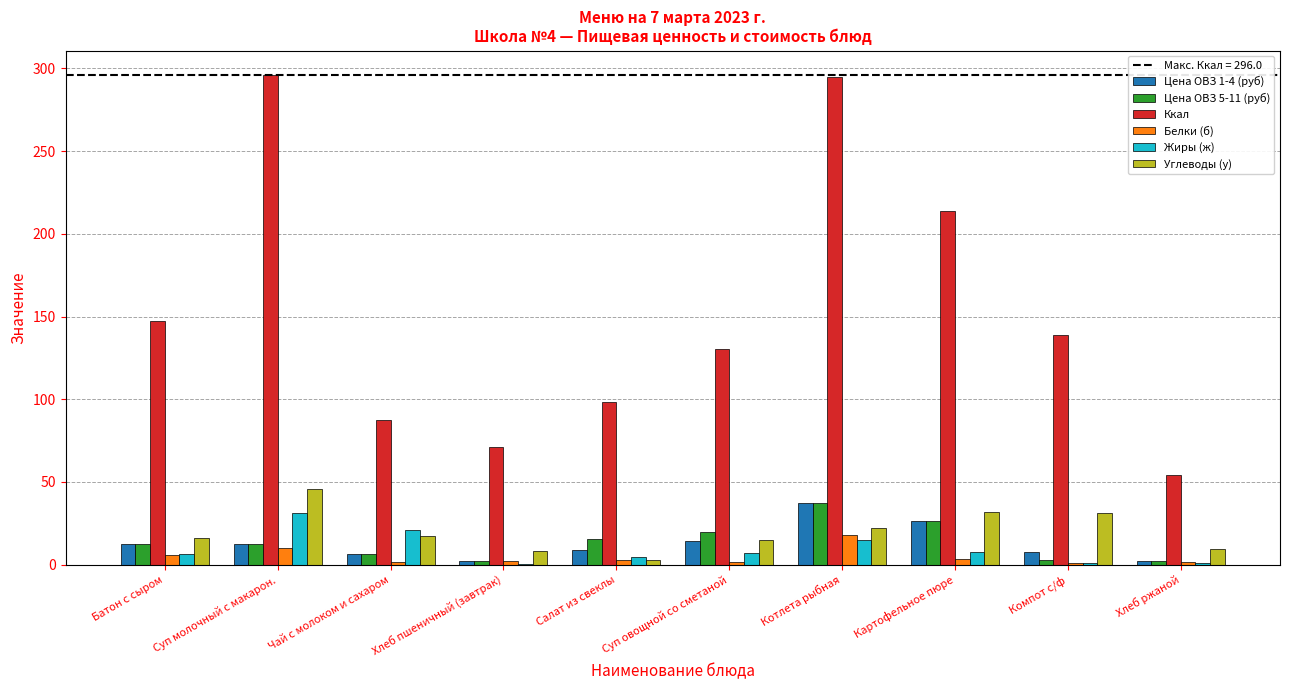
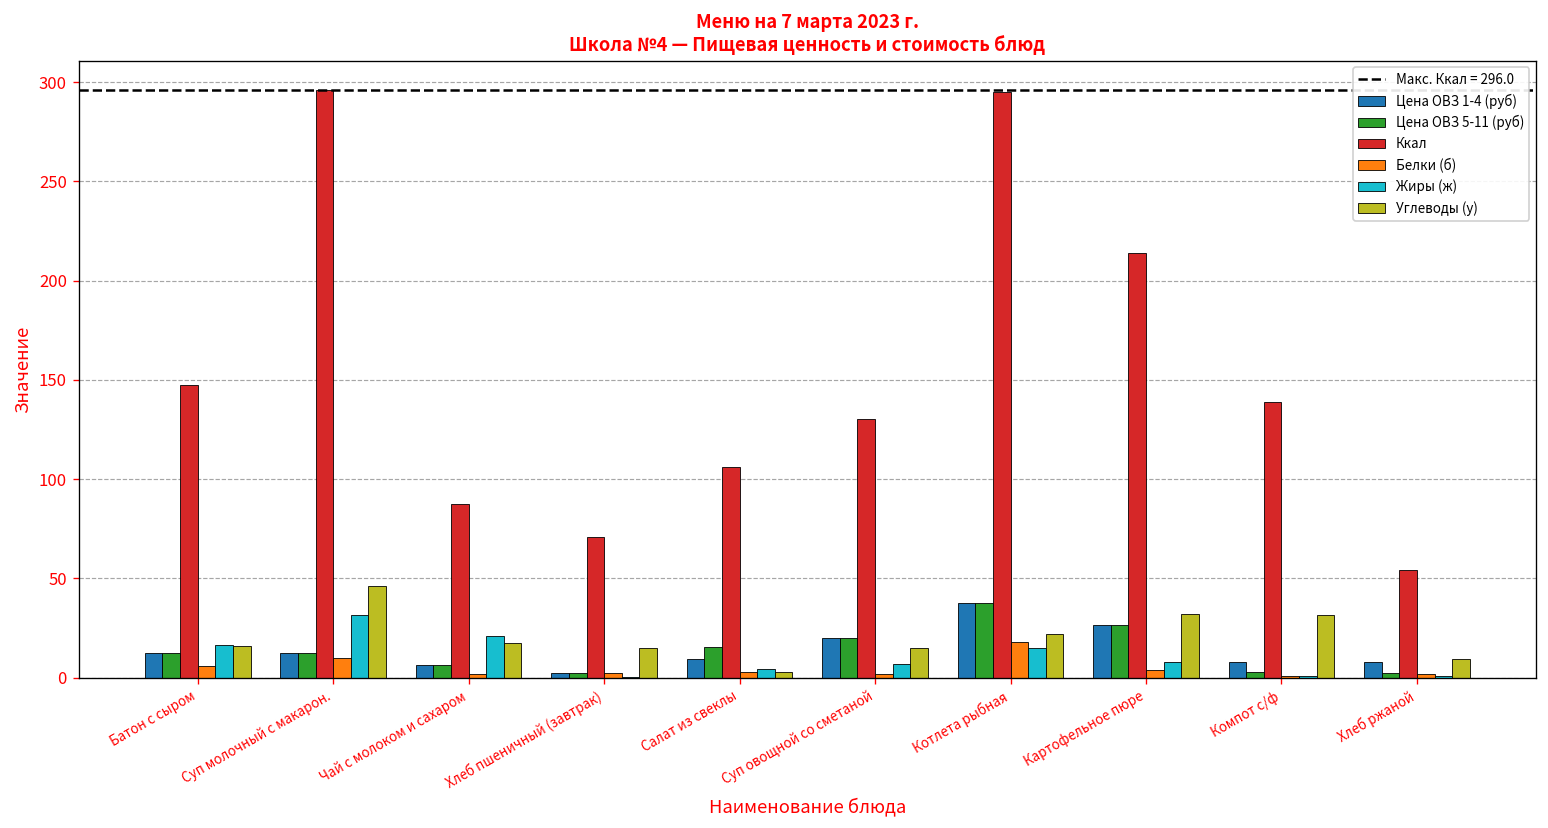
Жиры (ж), Батон с сыром: 7 -> 16
Углеводы (у), Хлеб пшеничный (завтрак): 9 -> 15
Ккал, Салат из свеклы: 99 -> 106
Цена ОВЗ 1-4 (руб), Суп овощной со сметаной: 14 -> 20
Цена ОВЗ 1-4 (руб), Хлеб ржаной: 2 -> 8
